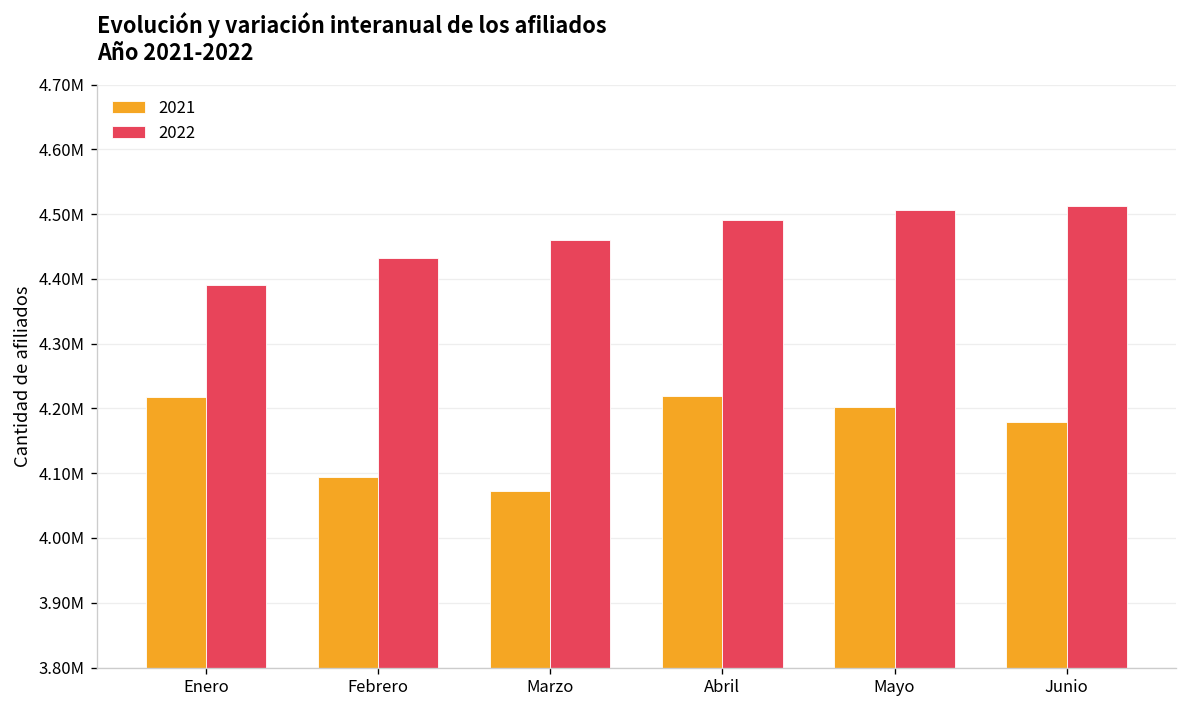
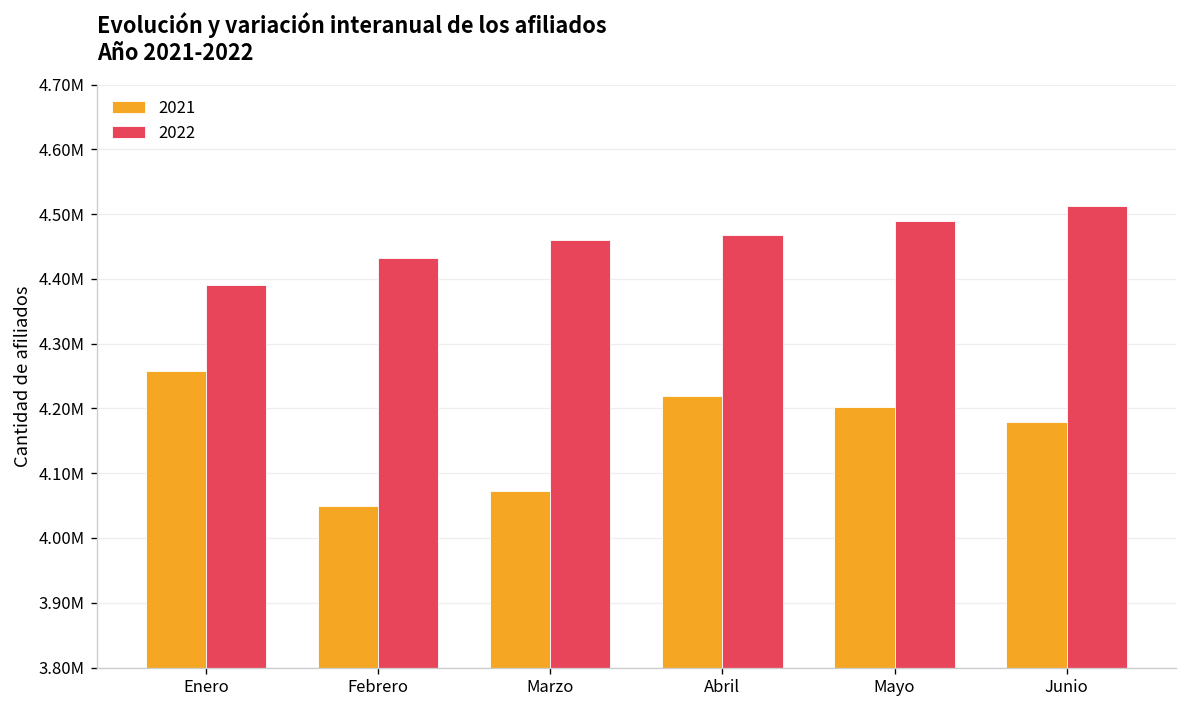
2021, Enero: 4220000 -> 4260000
2021, Febrero: 4090000 -> 4050000
2022, Abril: 4490000 -> 4470000
2022, Mayo: 4510000 -> 4490000
